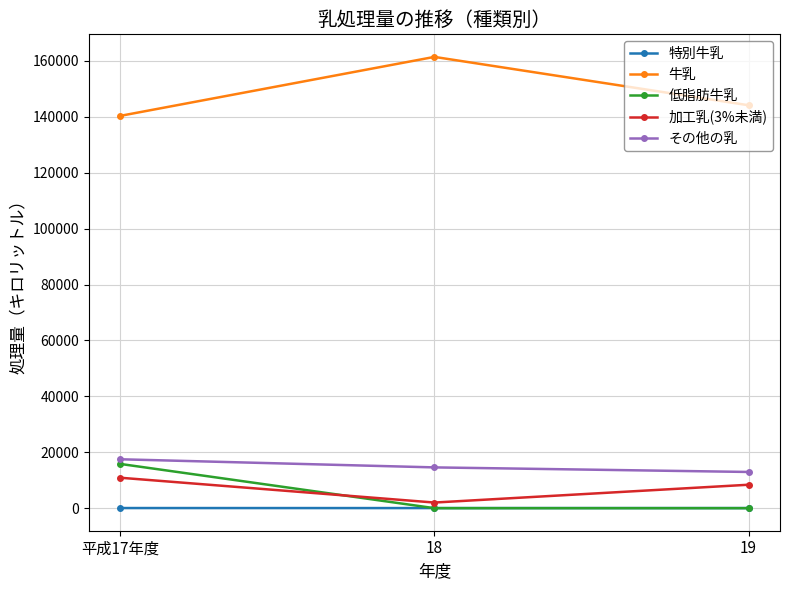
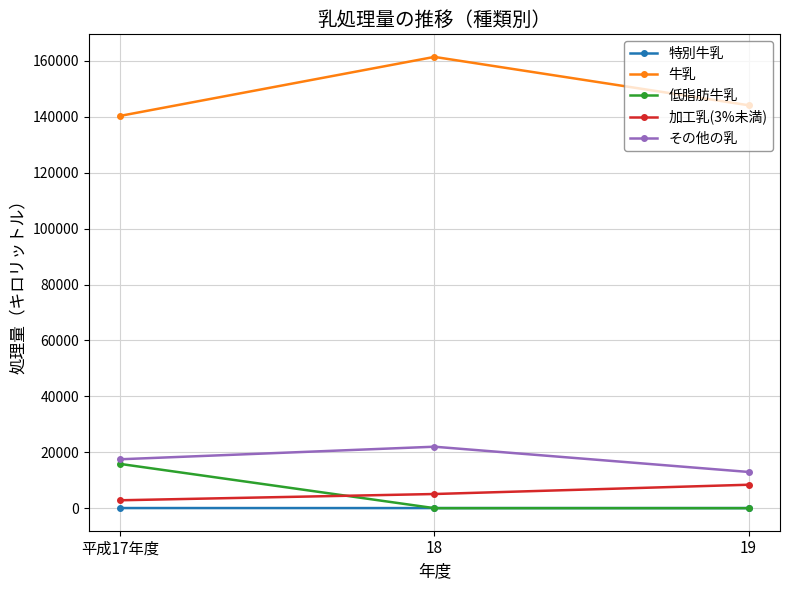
加工乳(3%未満), 平成17年度: 11000 -> 3000
加工乳(3%未満), 18: 2000 -> 5000
その他の乳, 18: 15000 -> 22000
